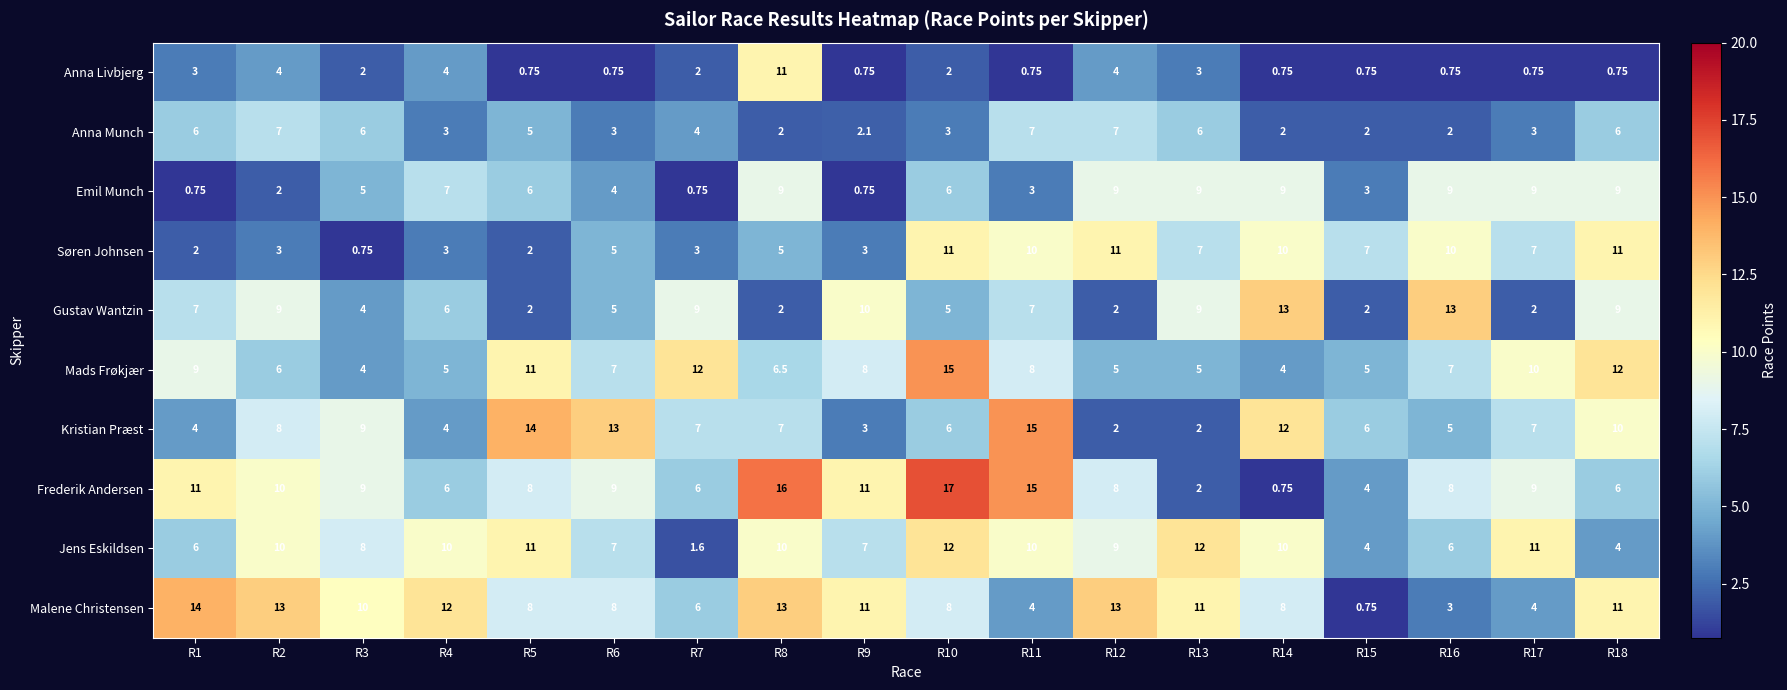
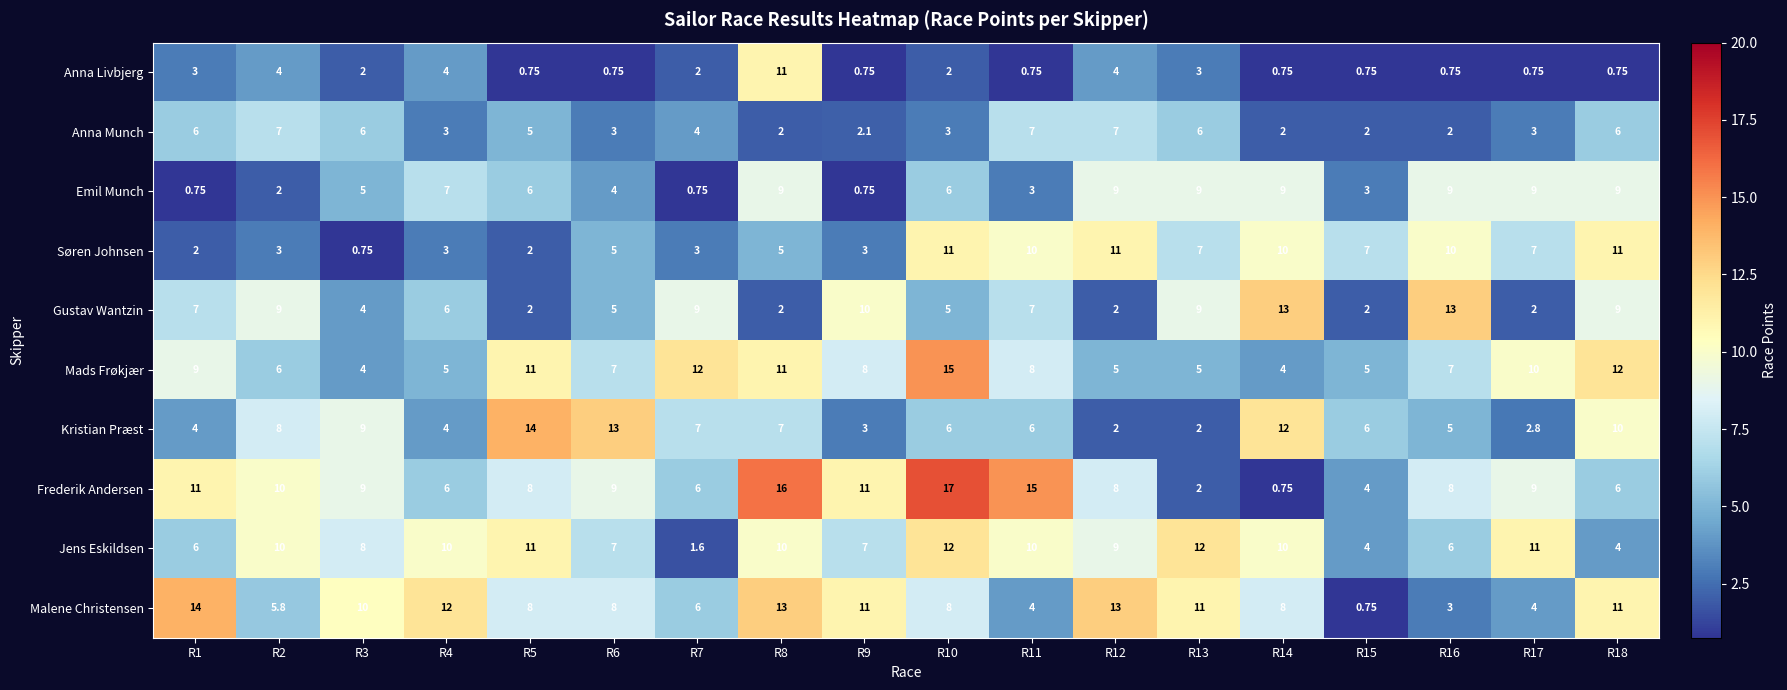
Mads Frøkjær, R8: 6.5 -> 11
Kristian Præst, R11: 15 -> 6
Kristian Præst, R17: 7 -> 2.8
Malene Christensen, R2: 13 -> 5.8
